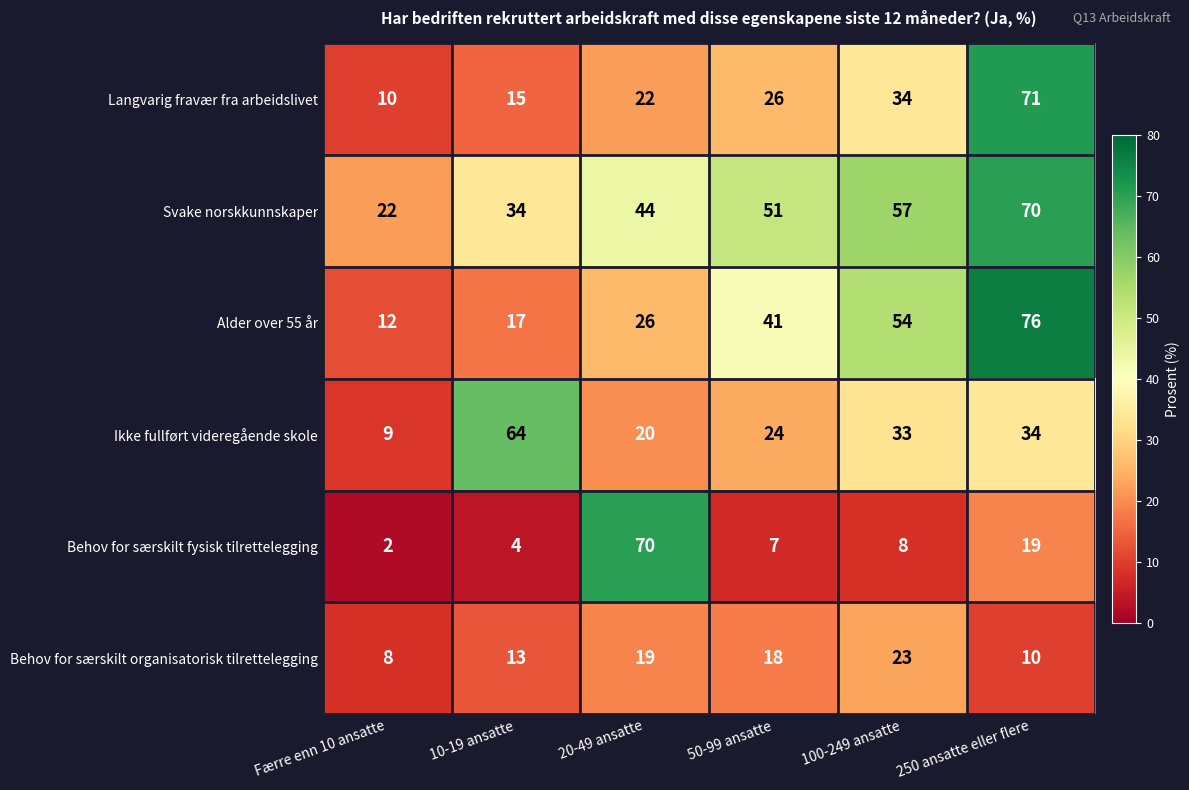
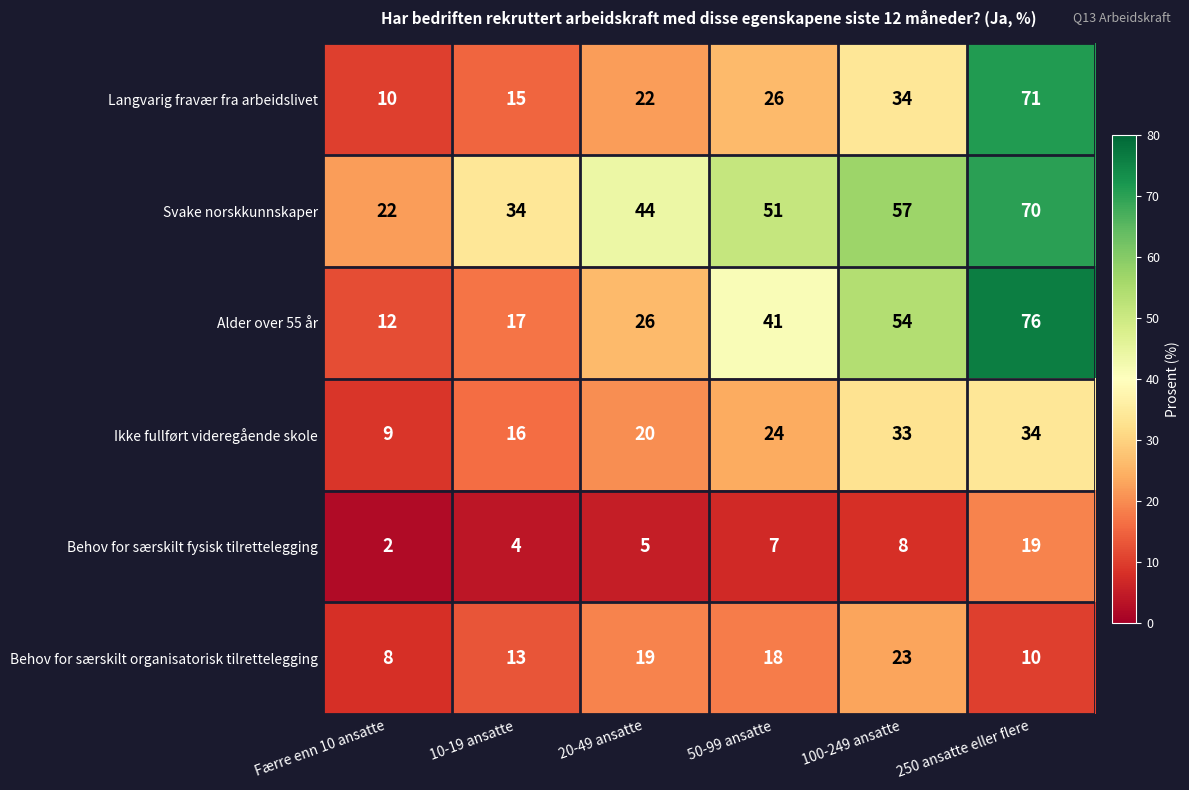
Ikke fullført videregående skole, 10-19 ansatte: 64 -> 16
Behov for særskilt fysisk tilrettelegging, 20-49 ansatte: 70 -> 5
